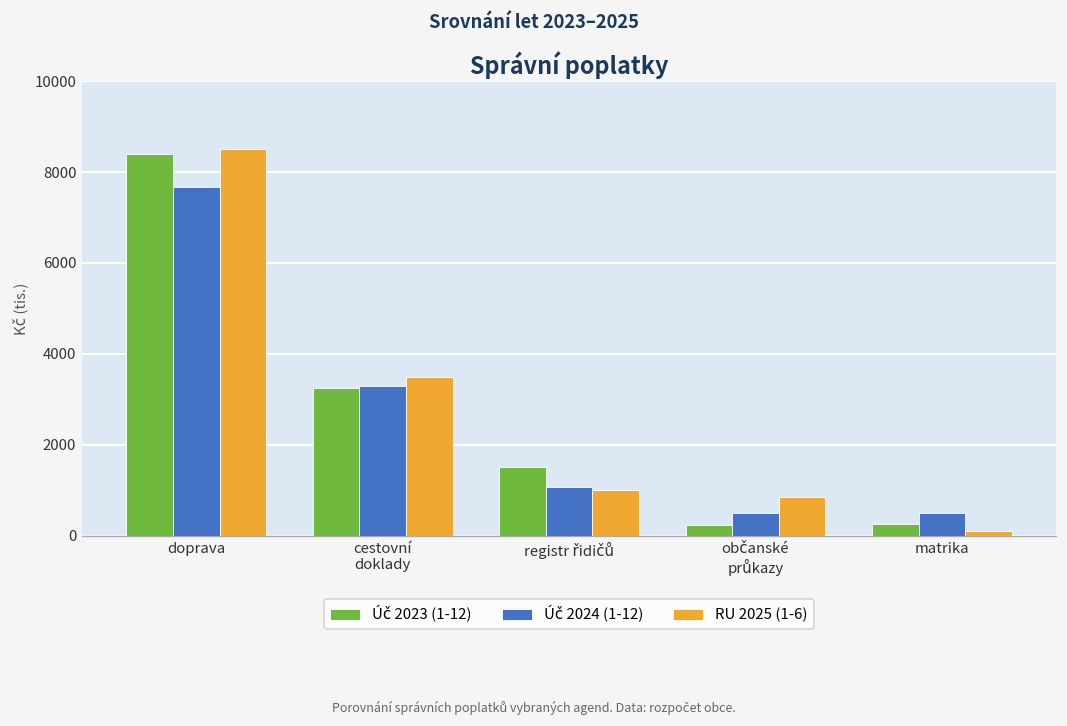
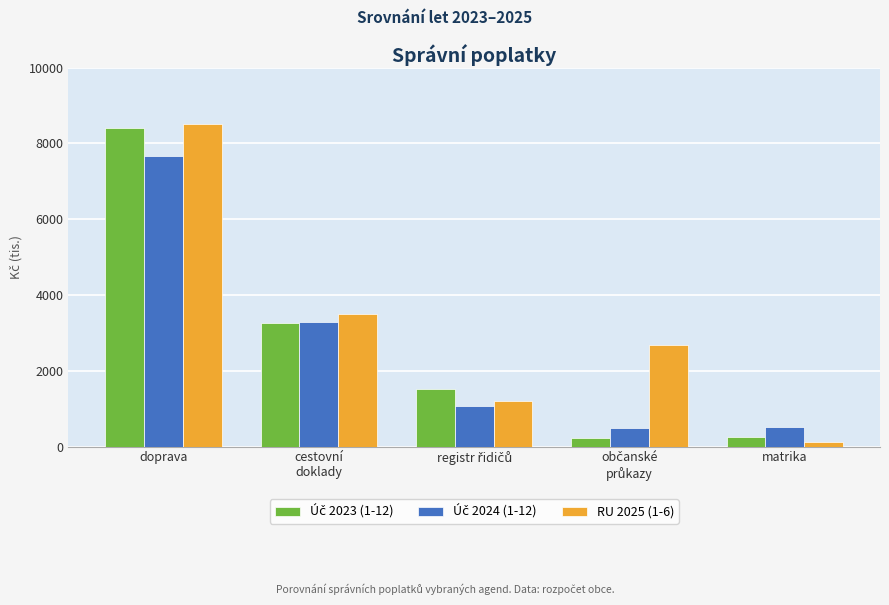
RU 2025 (1-6), registr řidičů: 1000 -> 1200
RU 2025 (1-6), občanské průkazy: 900 -> 2700
